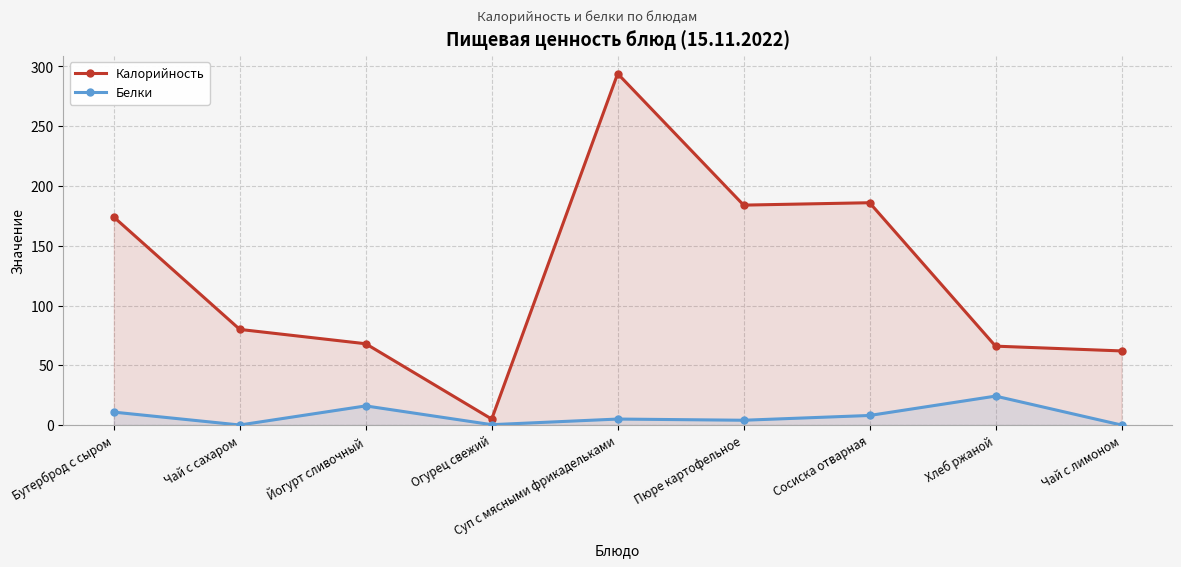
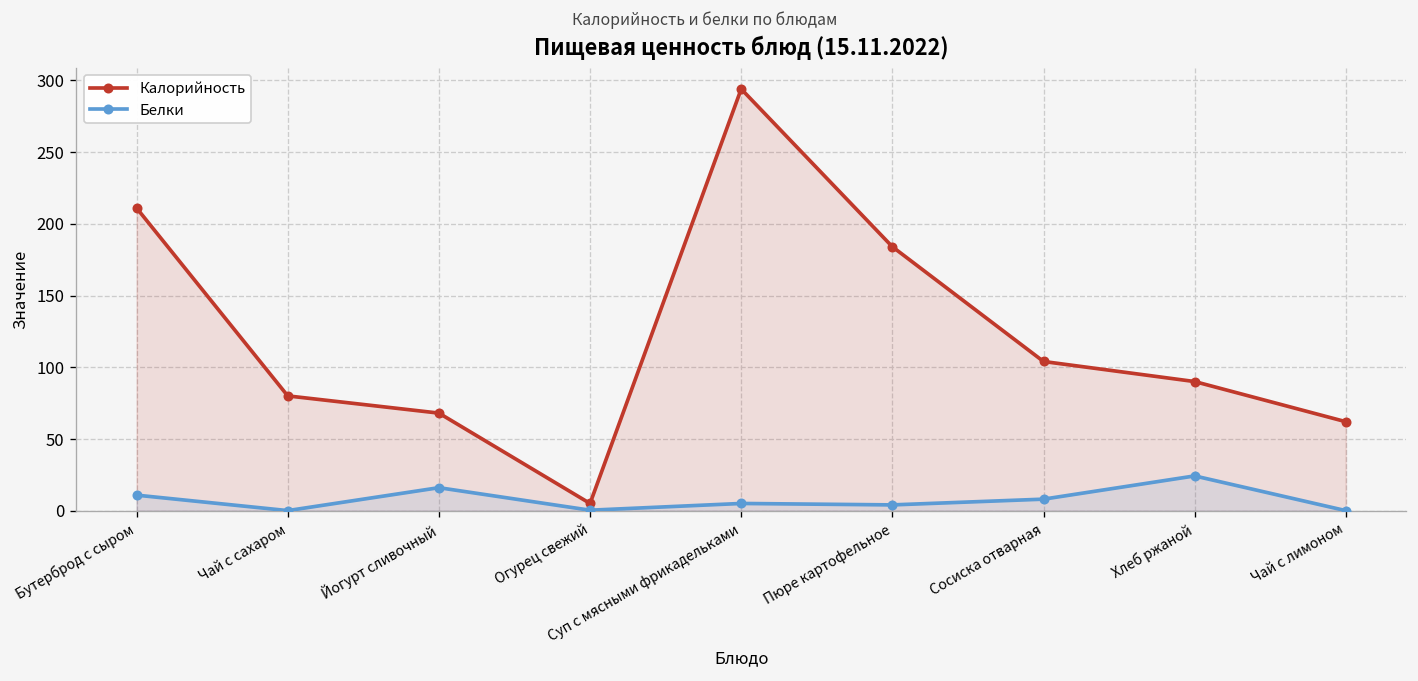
Калорийность, Бутерброд с сыром: 174 -> 211
Калорийность, Сосиска отварная: 186 -> 104
Калорийность, Хлеб ржаной: 66 -> 90
